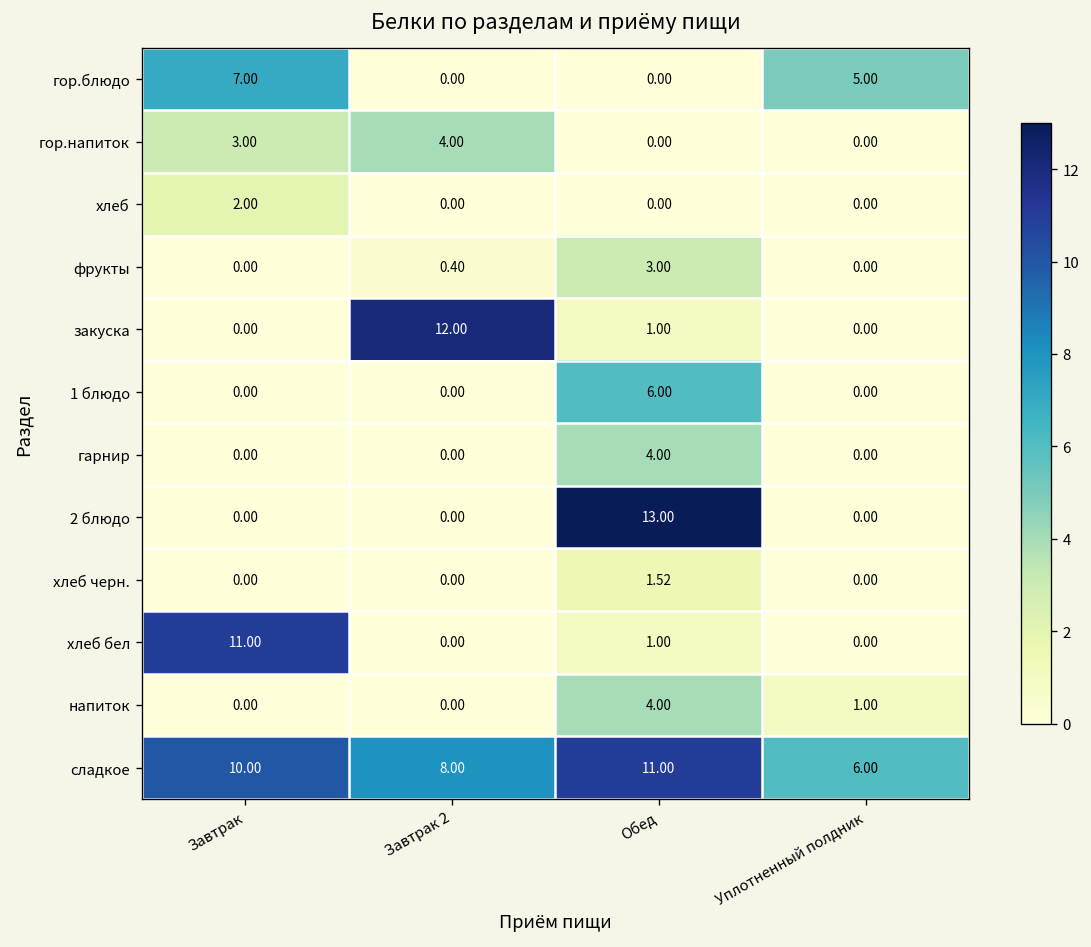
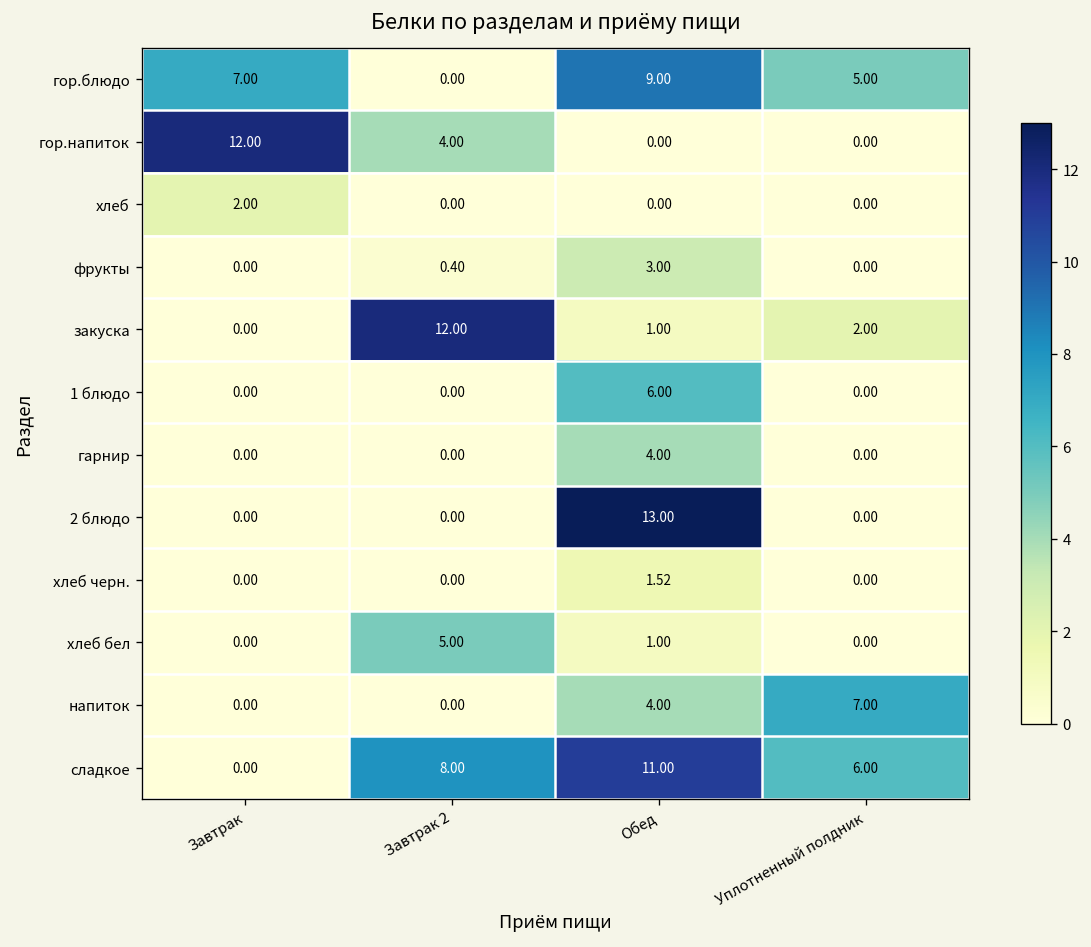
гор.блюдо, Обед: 0.00 -> 9.00
гор.напиток, Завтрак: 3.00 -> 12.00
закуска, Уплотненный полдник: 0.00 -> 2.00
хлеб бел, Завтрак: 11.00 -> 0.00
хлеб бел, Завтрак 2: 0.00 -> 5.00
напиток, Уплотненный полдник: 1.00 -> 7.00
сладкое, Завтрак: 10.00 -> 0.00
